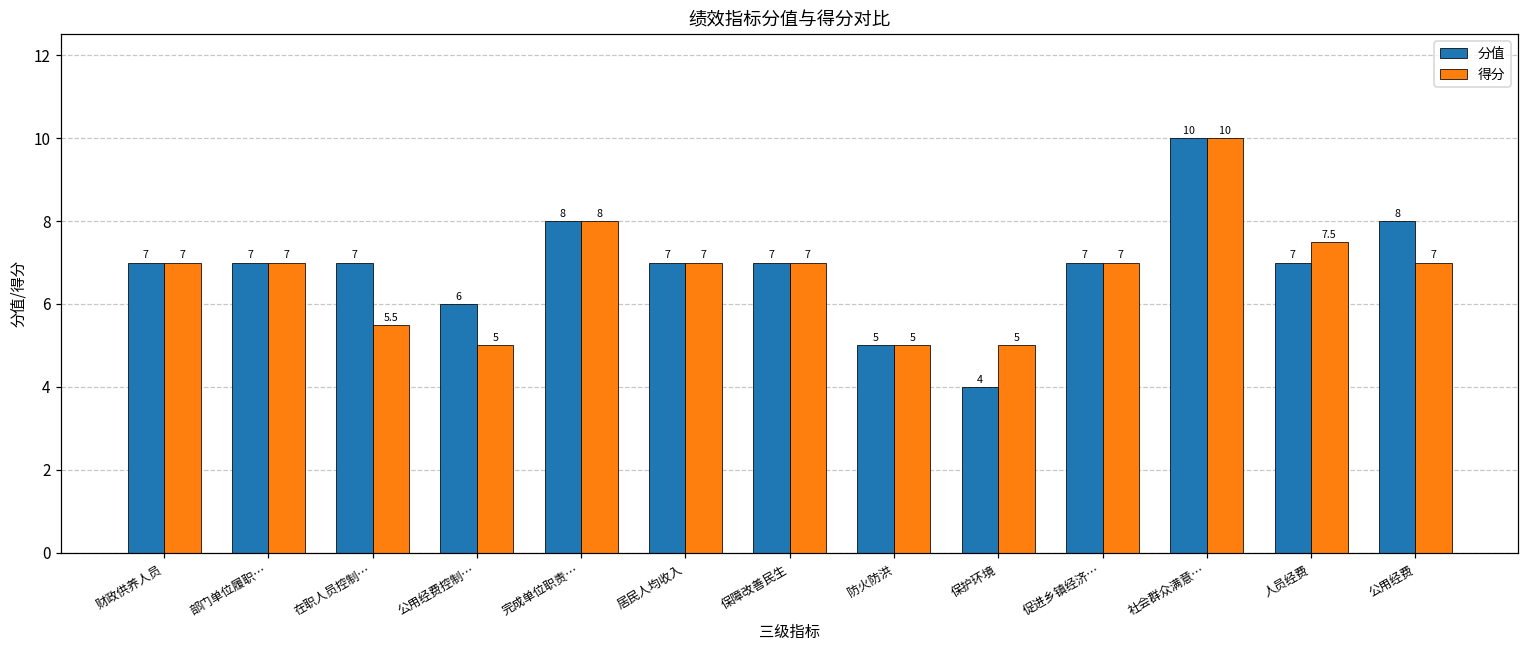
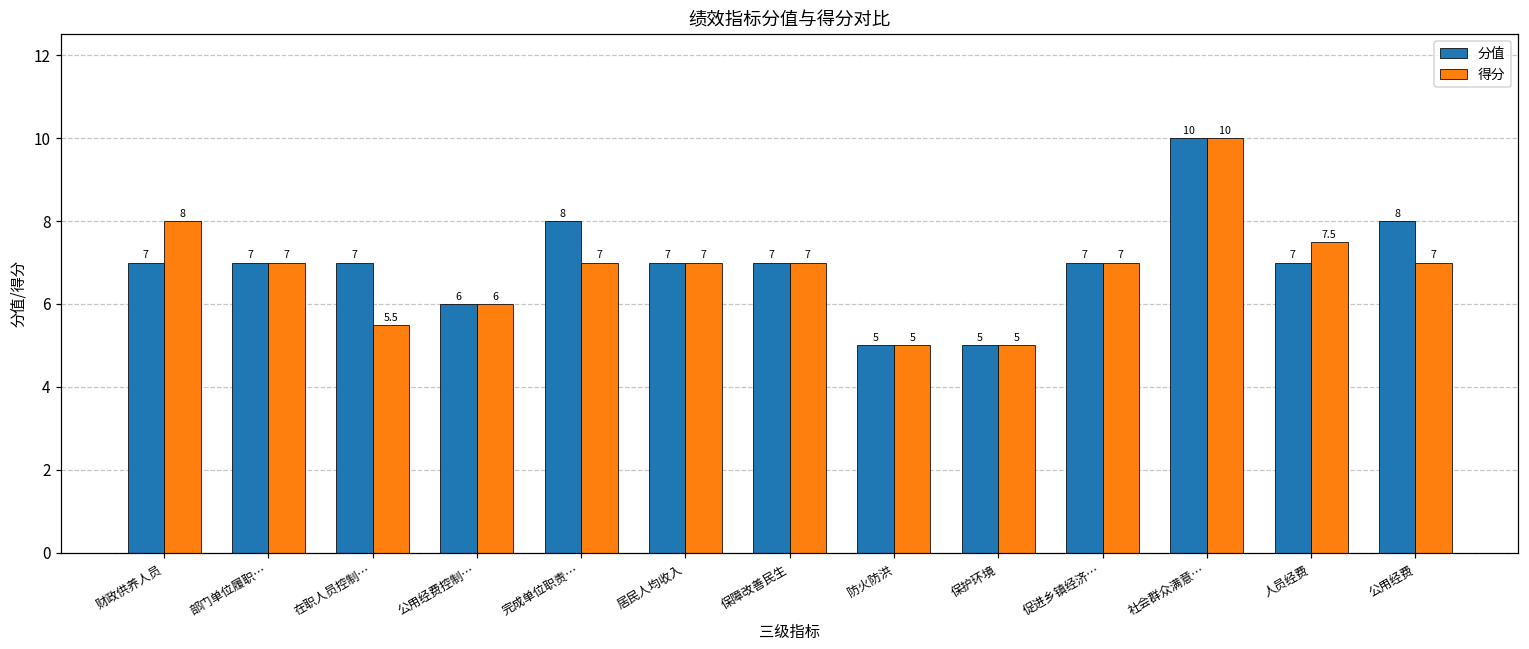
得分, 财政供养人员: 7 -> 8
得分, 公用经费控制…: 5 -> 6
得分, 完成单位职责…: 8 -> 7
分值, 保护环境: 4 -> 5
